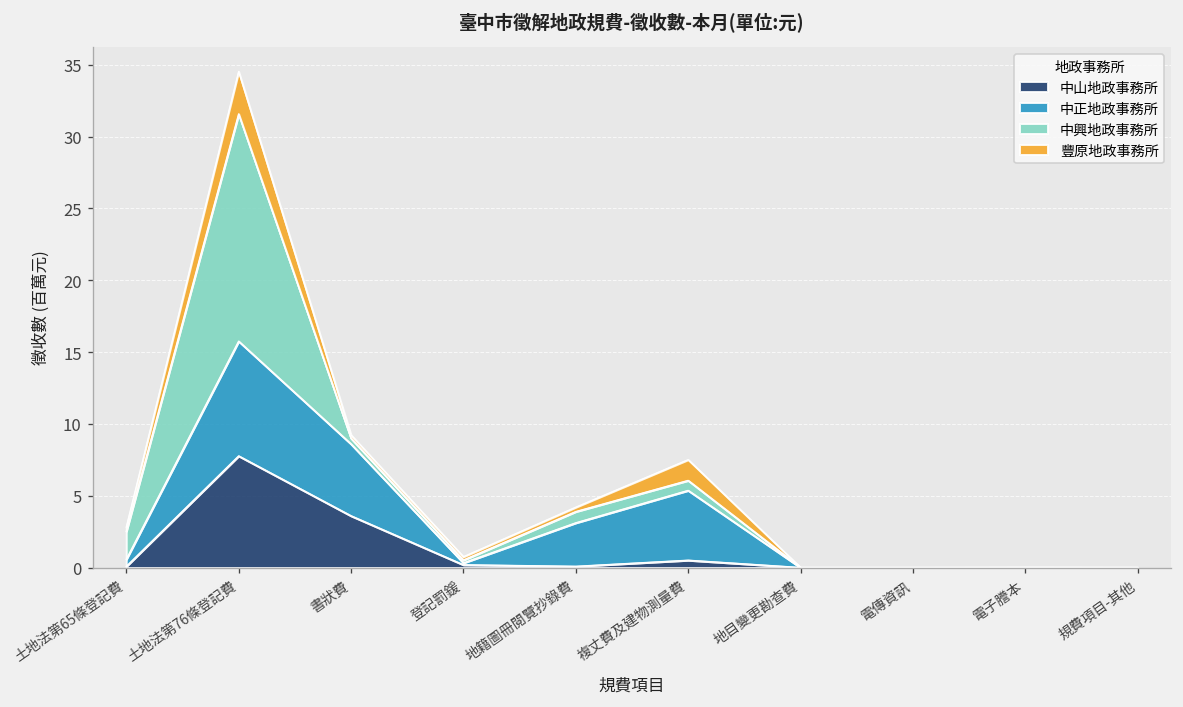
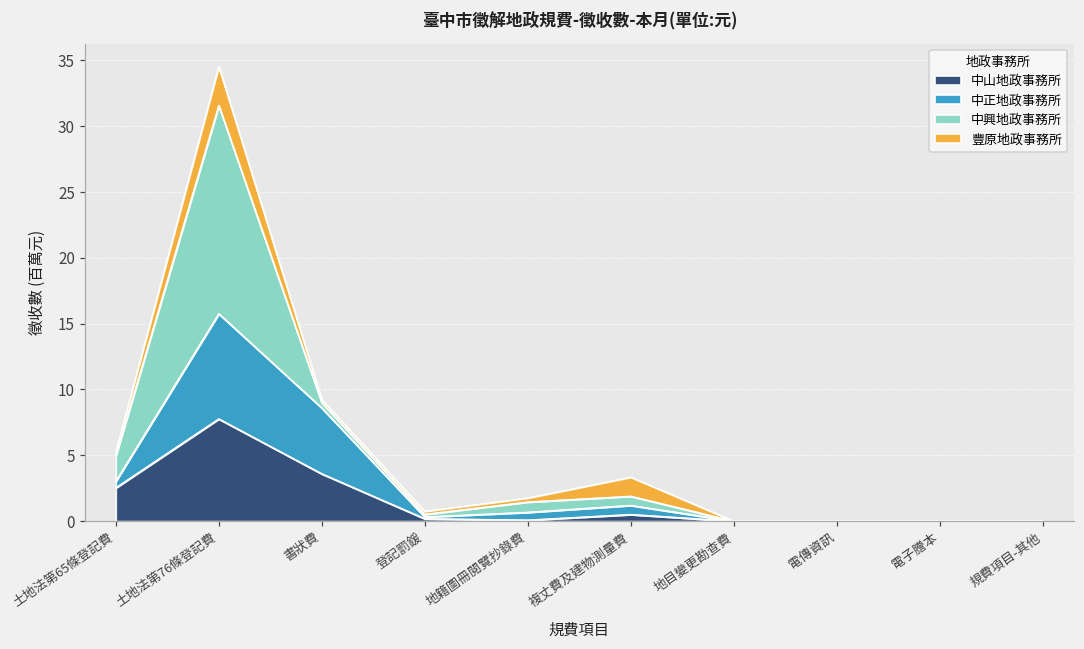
中山地政事務所, 土地法第65條登記費: 0.1 -> 2.5
中正地政事務所, 地籍圖冊閱覽抄錄費: 3.0 -> 0.6
中正地政事務所, 複丈費及建物測量費: 4.9 -> 0.7
